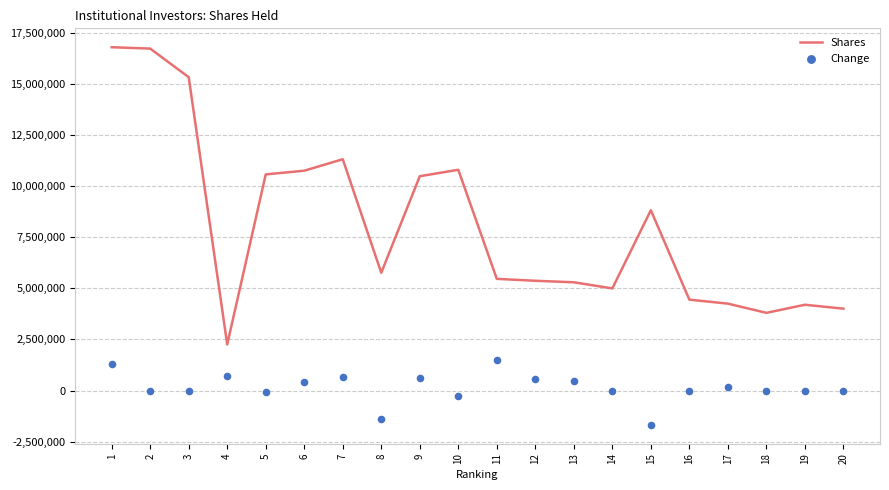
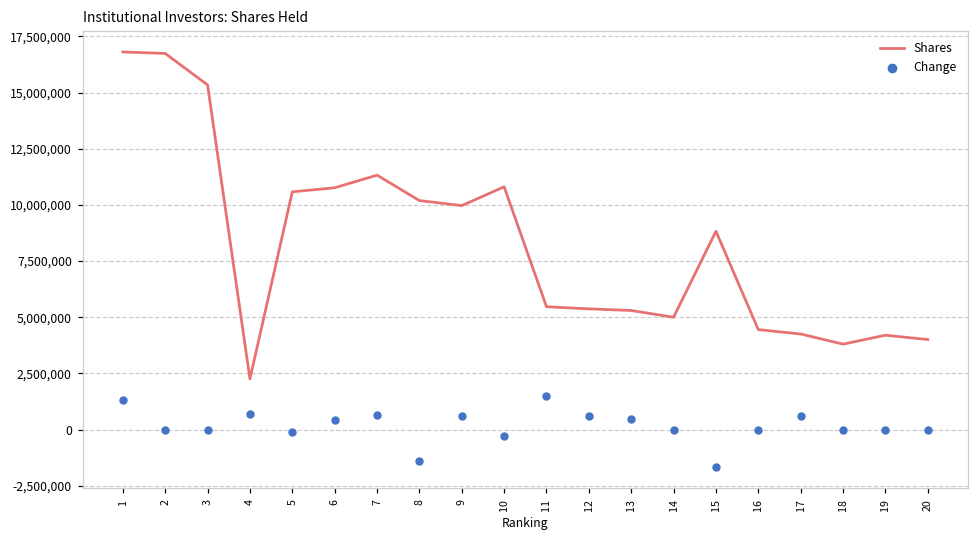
Shares, 8: 5,800,000 -> 10,200,000
Shares, 9: 10,500,000 -> 10,000,000
Change, 17: 200,000 -> 600,000
